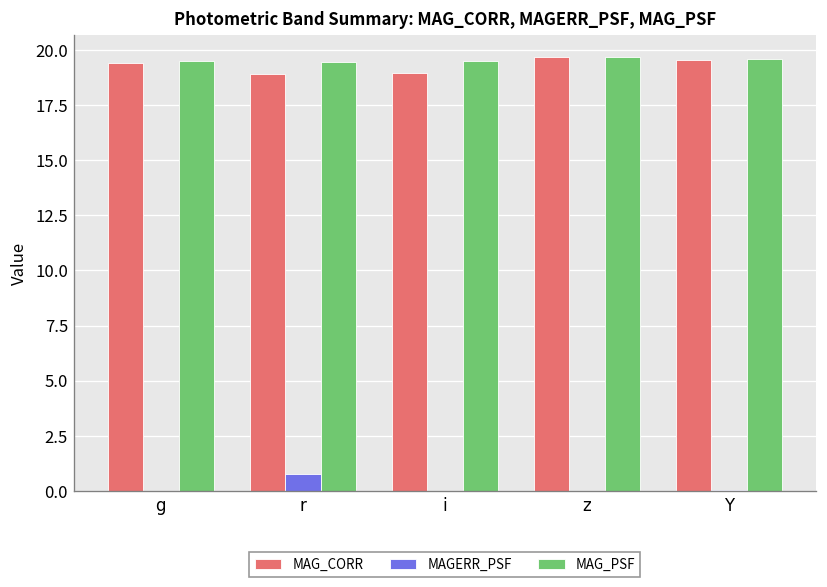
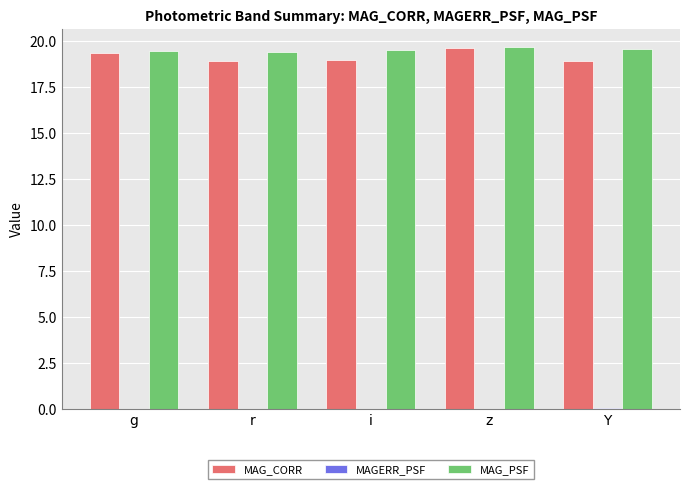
MAGERR_PSF, r: 0.8 -> 0.0
MAG_CORR, Y: 19.5 -> 18.9
